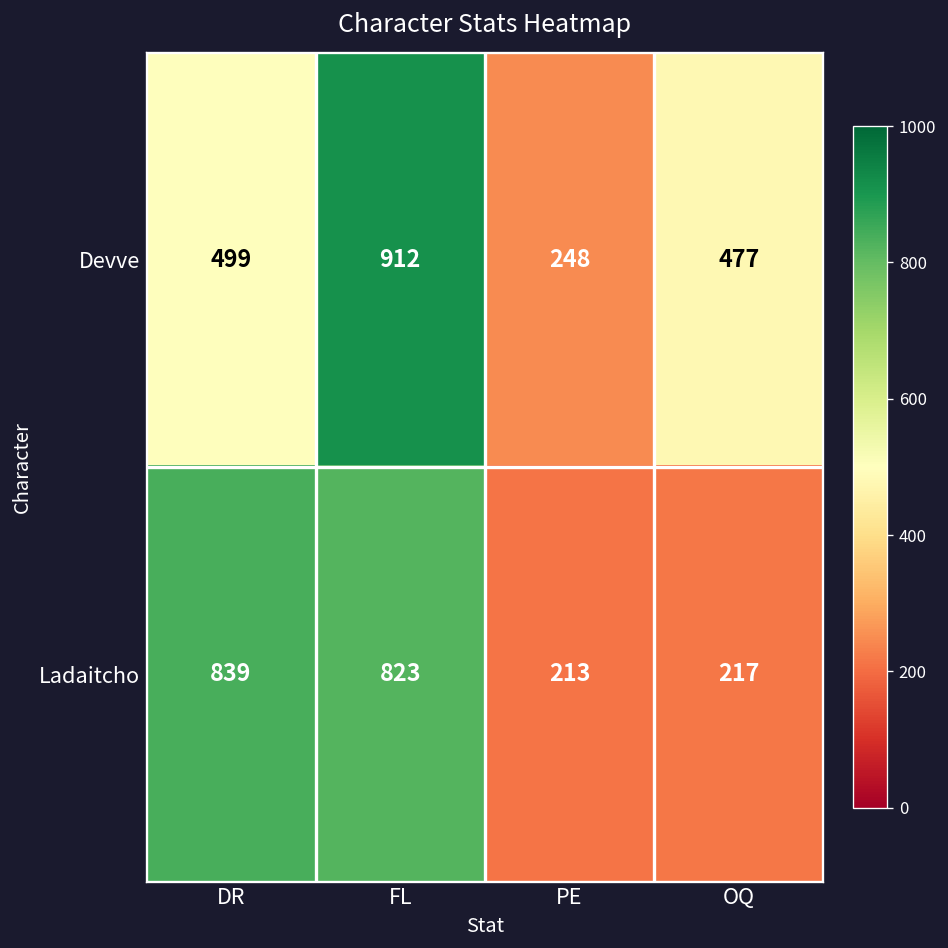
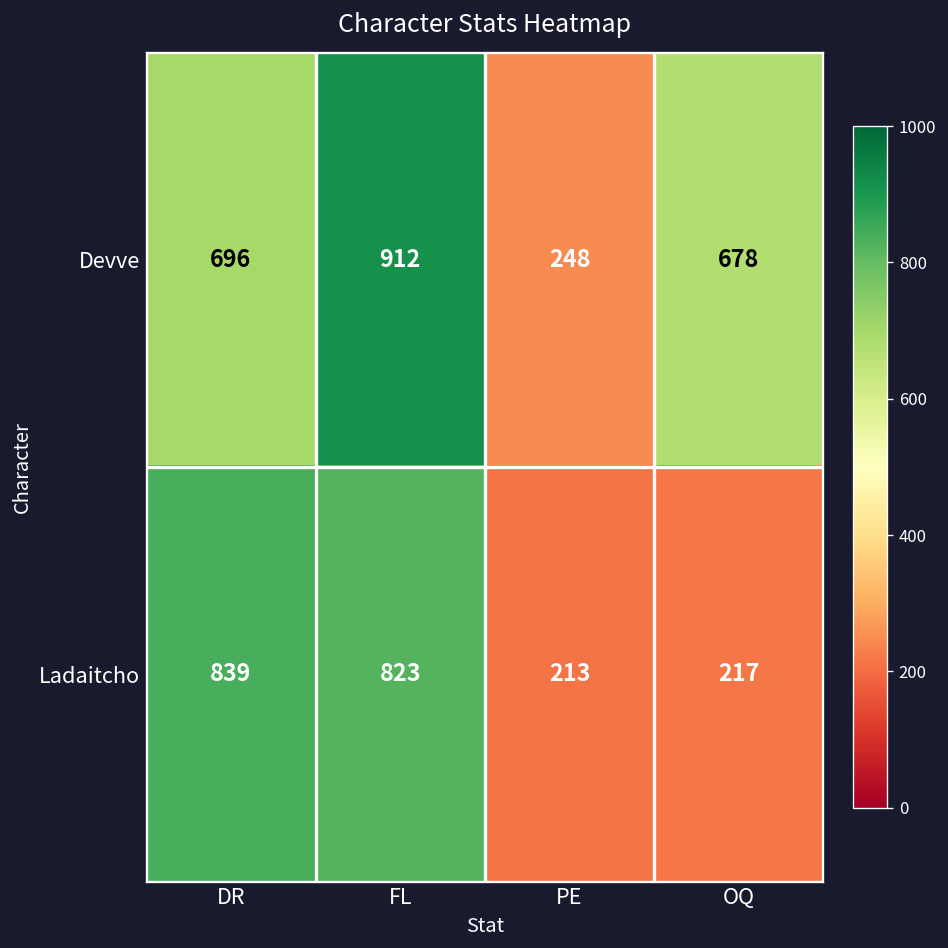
Devve, DR: 499 -> 696
Devve, OQ: 477 -> 678
